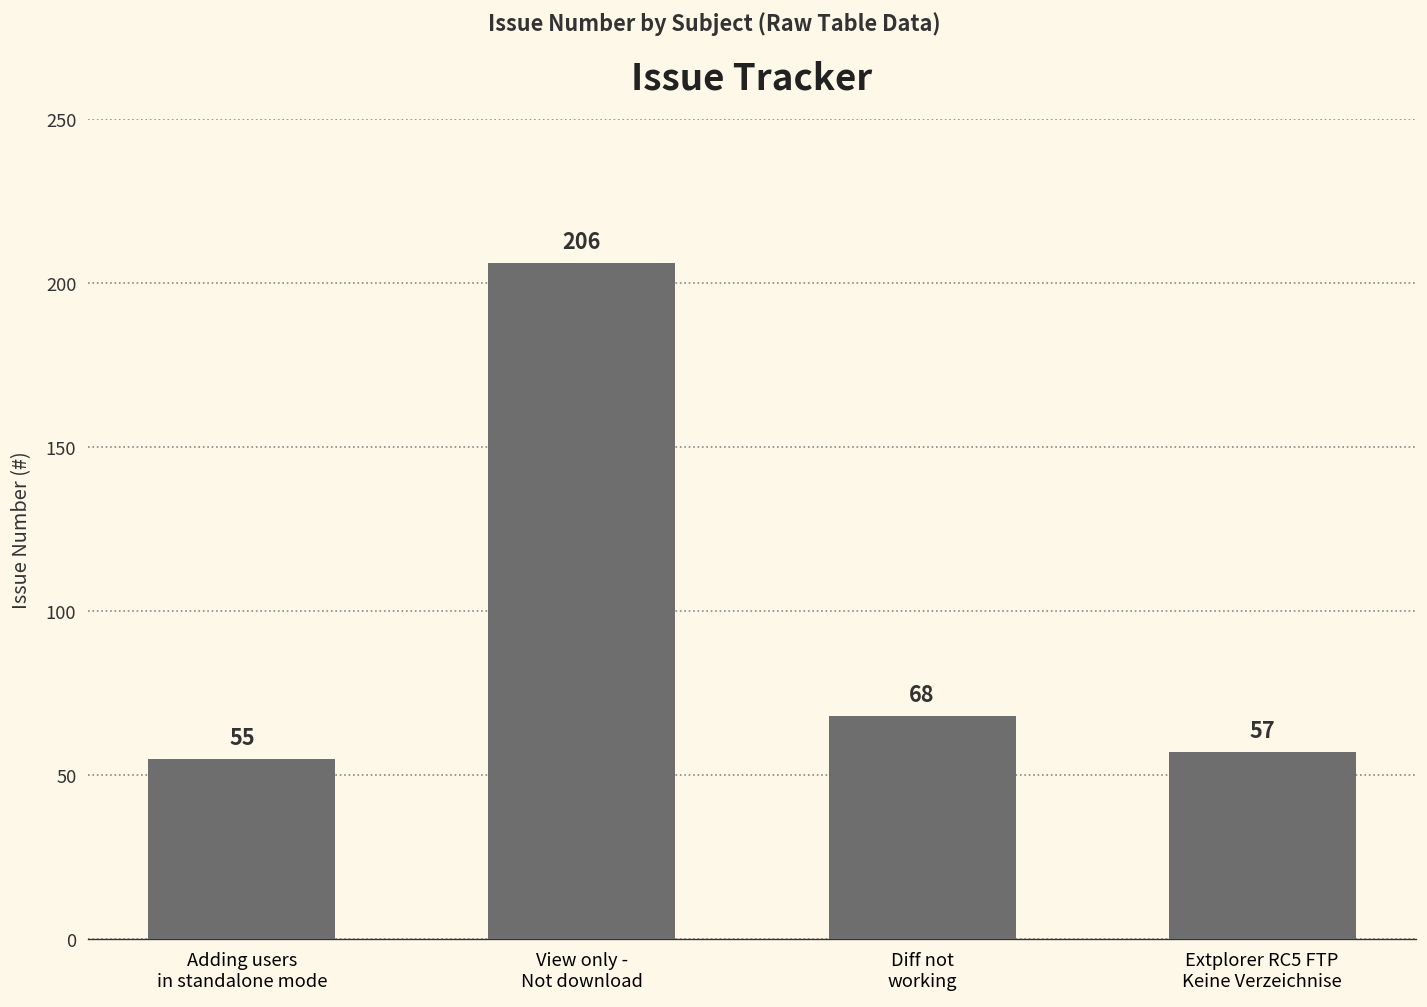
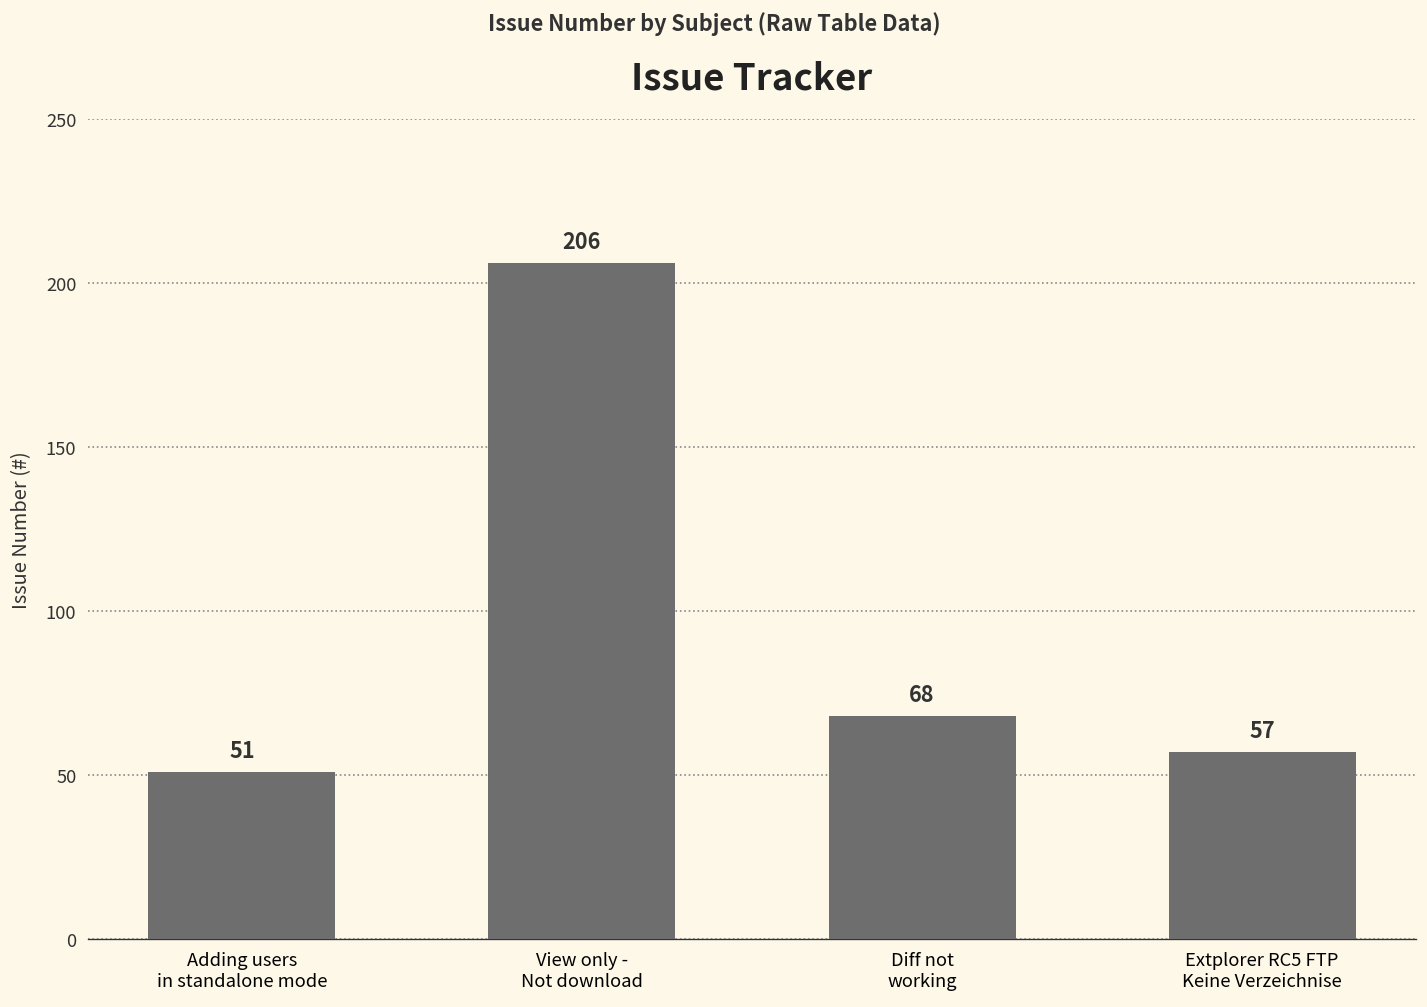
Adding users in standalone mode: 55 -> 51
